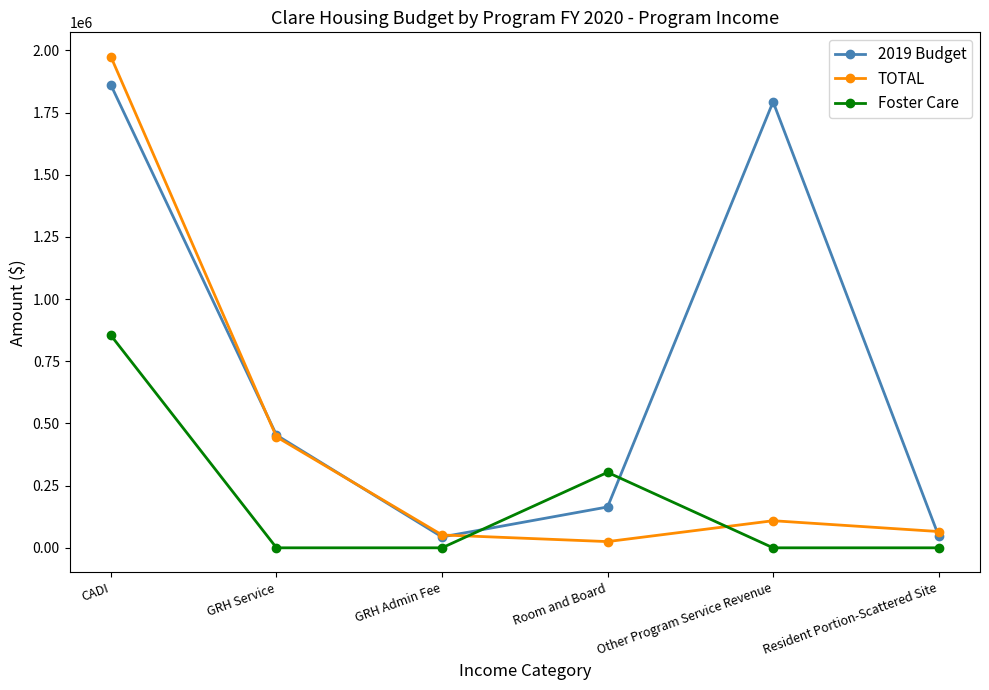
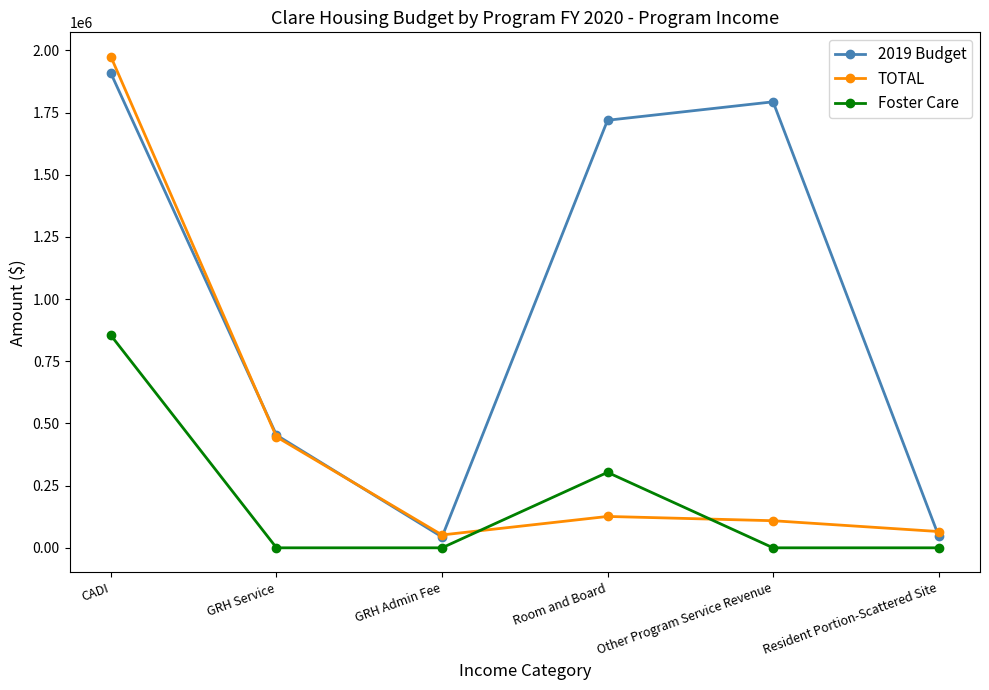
2019 Budget, CADI: 1860000 -> 1910000
2019 Budget, Room and Board: 160000 -> 1720000
TOTAL, Room and Board: 30000 -> 130000
